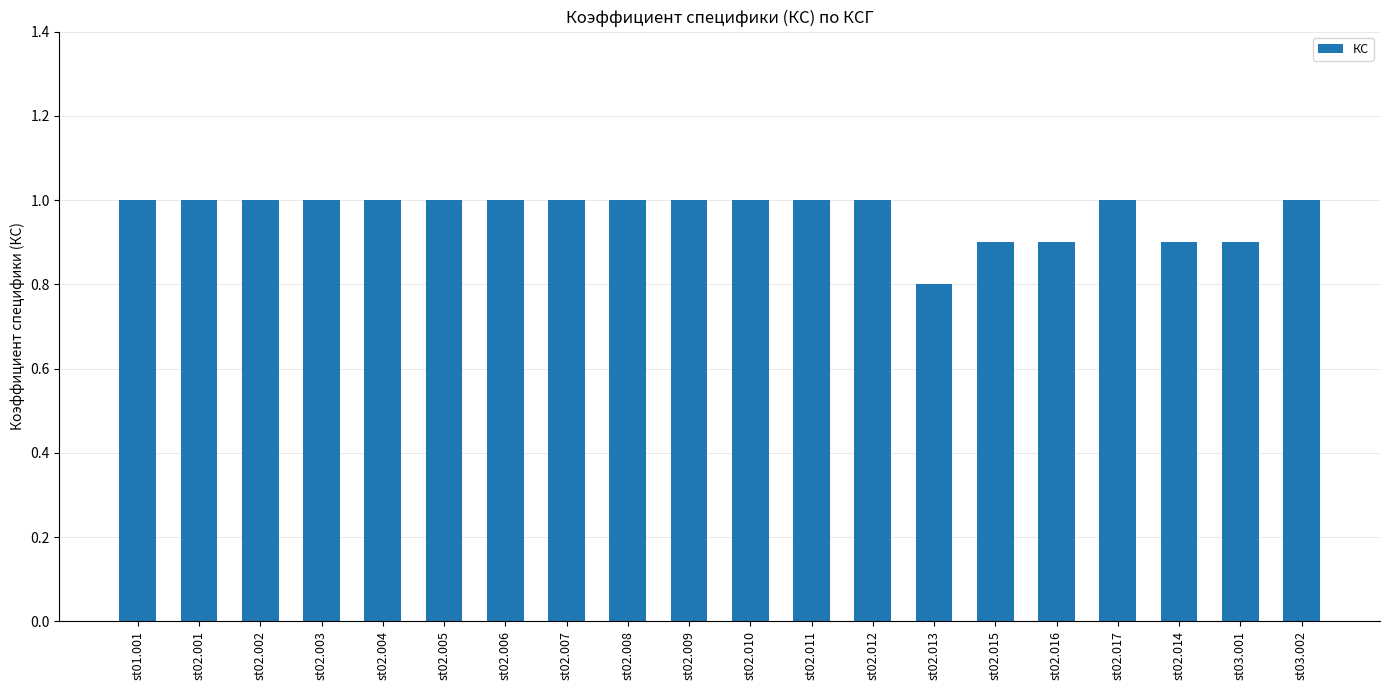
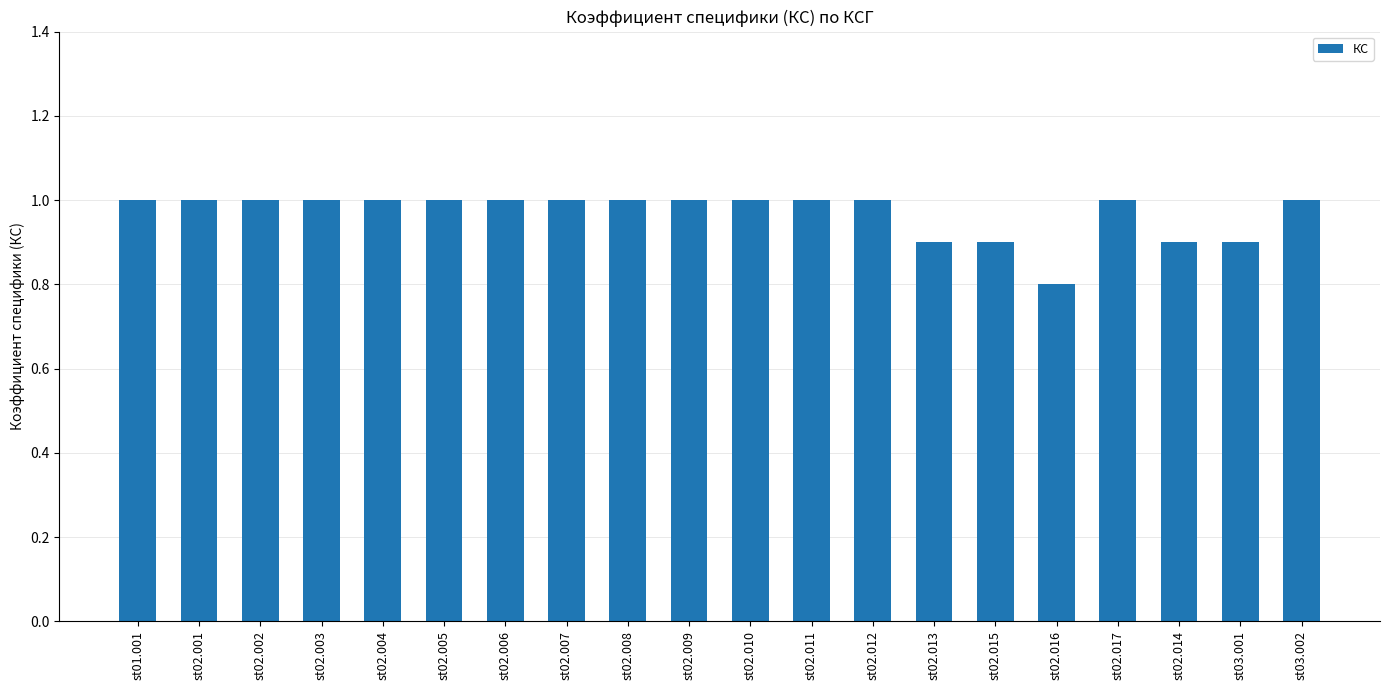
st02.013: 0.8 -> 0.9
st02.016: 0.9 -> 0.8
